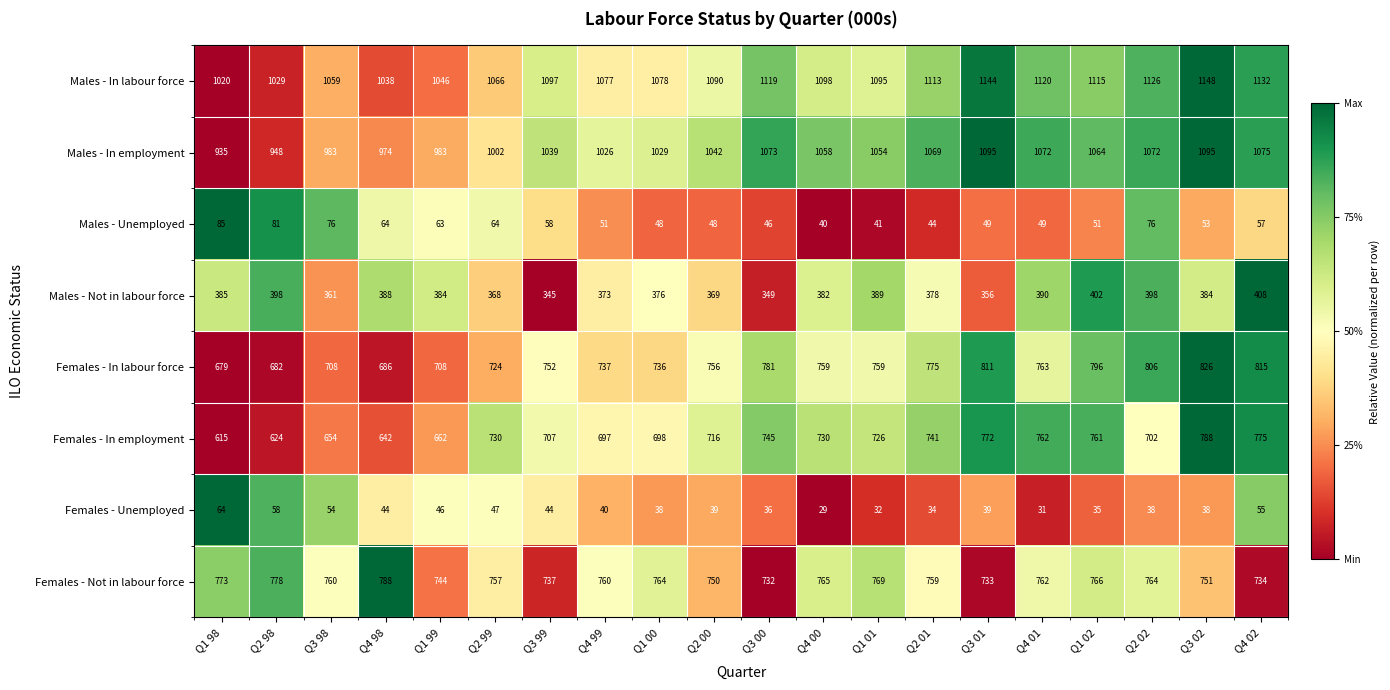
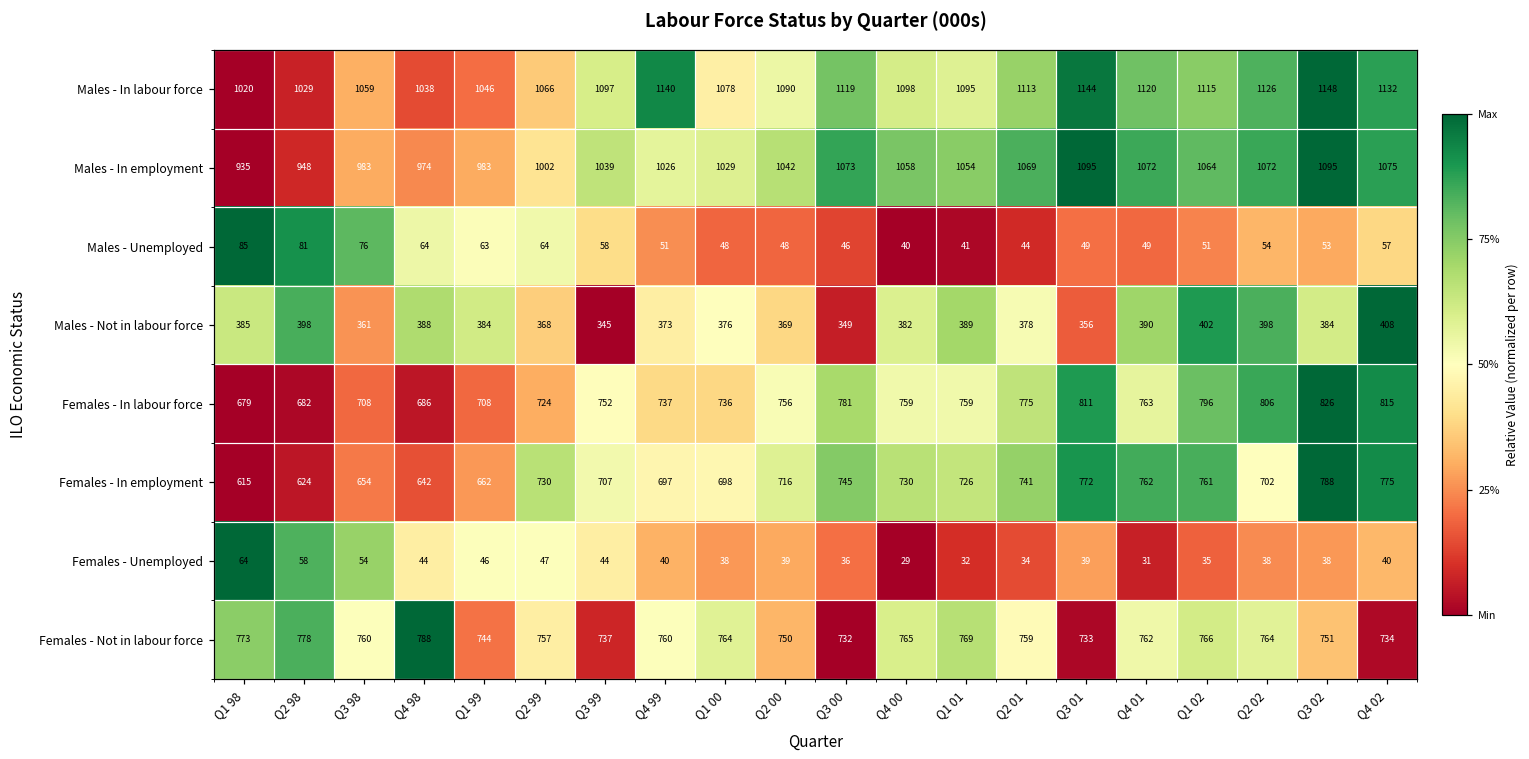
Males - In labour force, Q4 99: 1077 -> 1140
Males - Unemployed, Q2 02: 76 -> 54
Females - Unemployed, Q4 02: 55 -> 40
